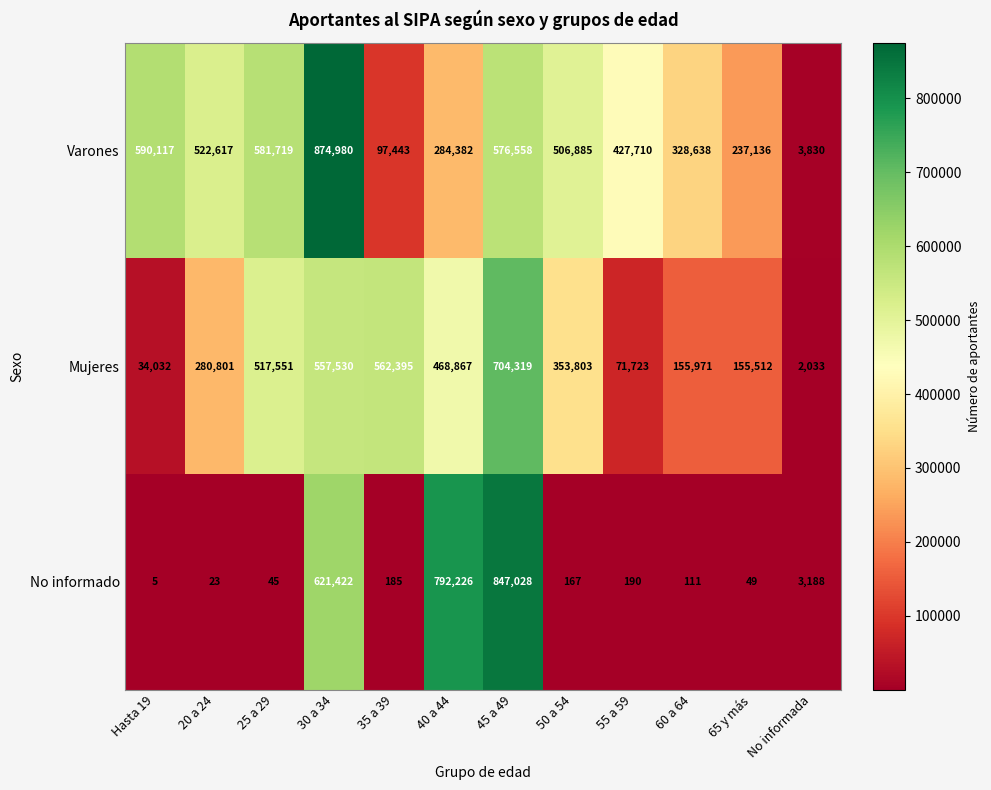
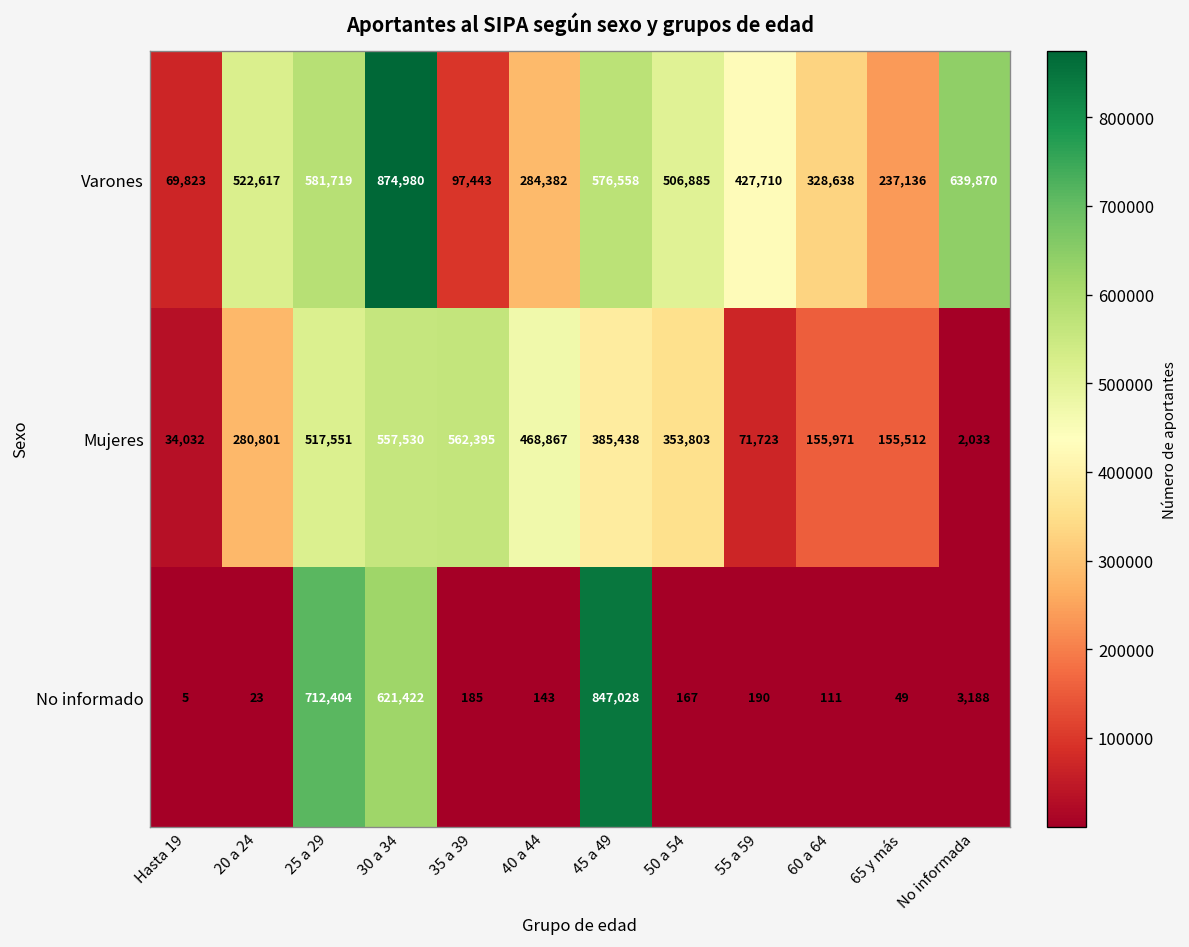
Varones, Hasta 19: 590,117 -> 69,823
Varones, No informada: 3,830 -> 639,870
Mujeres, 45 a 49: 704,319 -> 385,438
No informado, 25 a 29: 45 -> 712,404
No informado, 40 a 44: 792,226 -> 143
